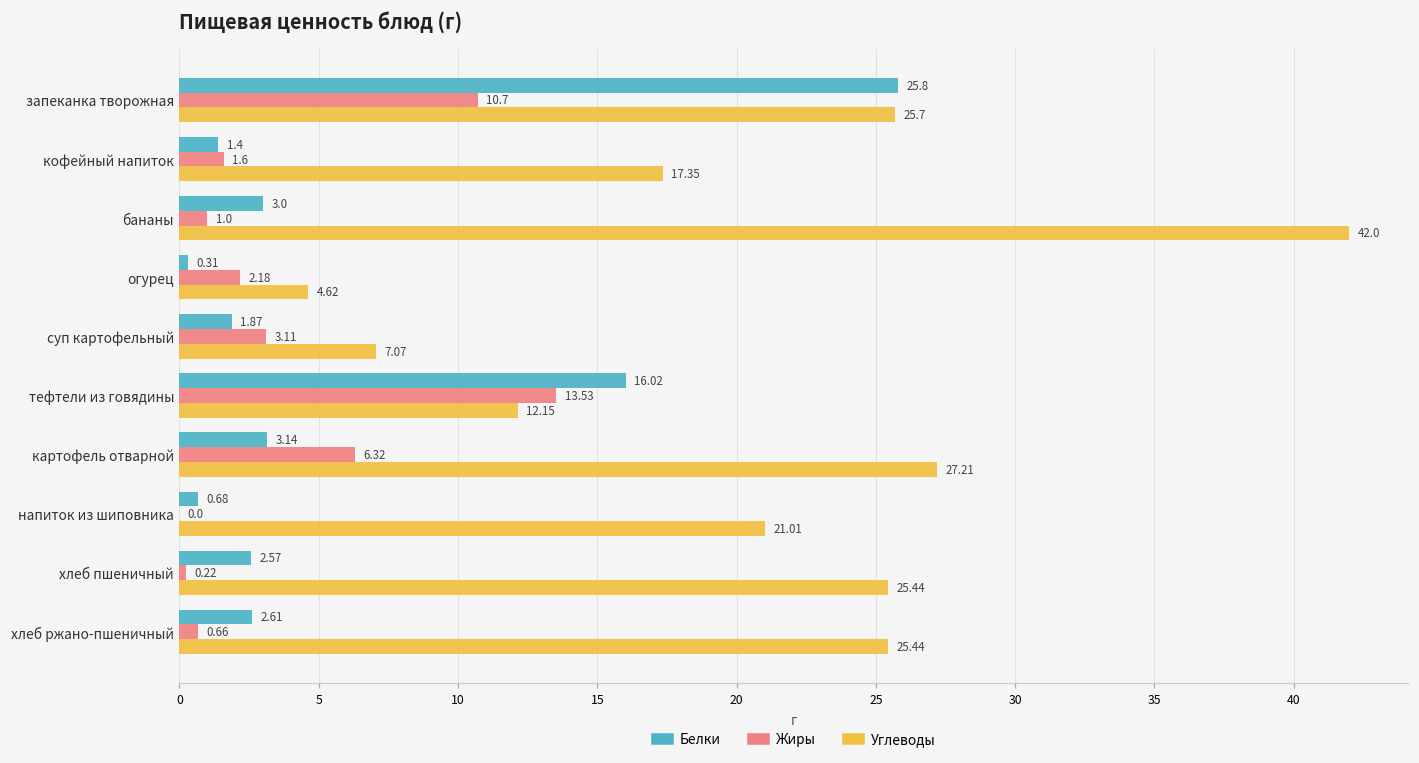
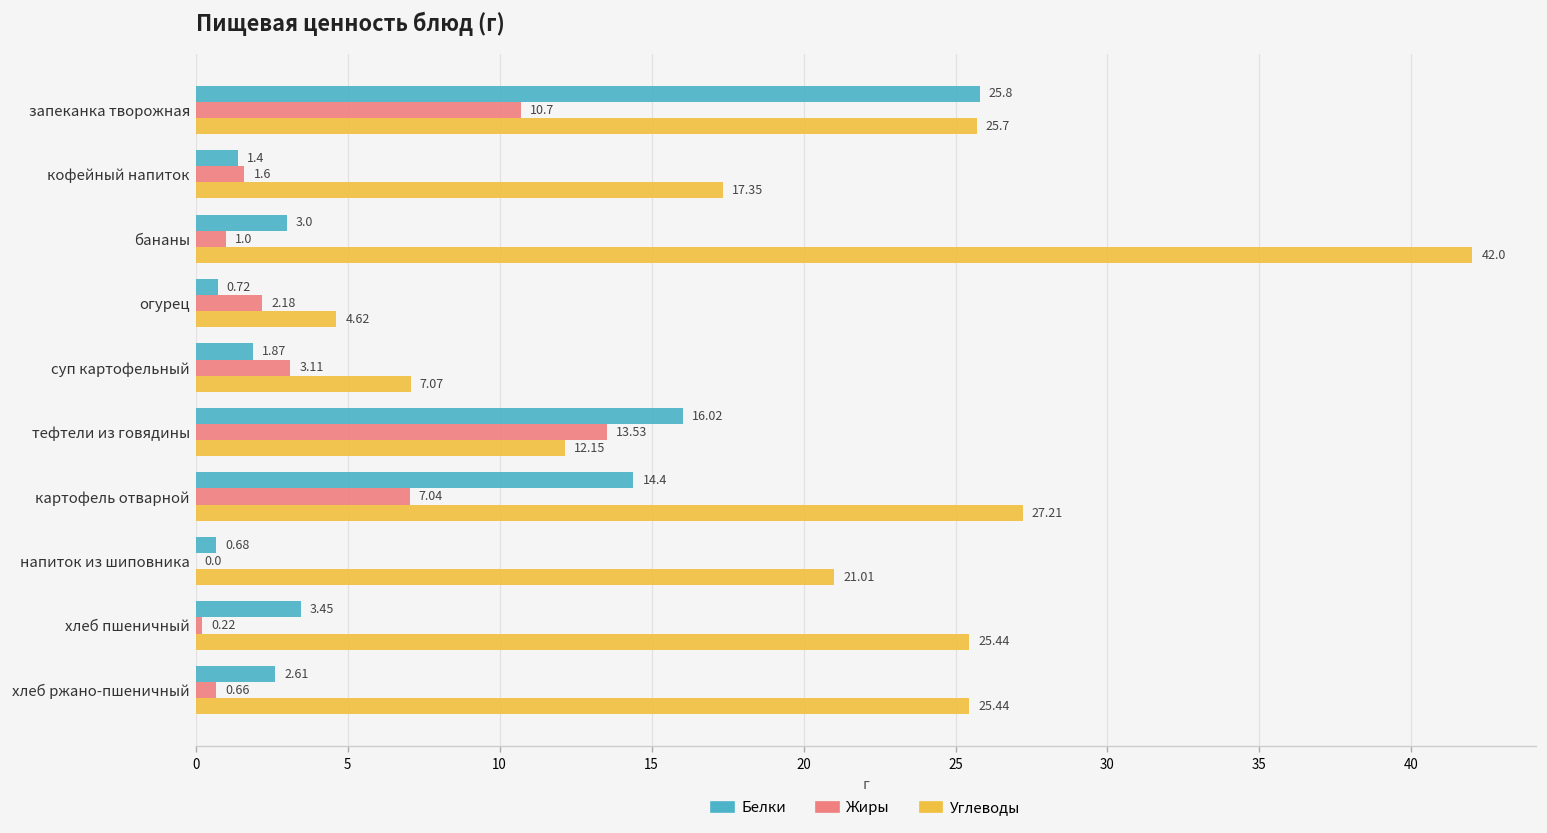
Белки, огурец: 0.31 -> 0.72
Белки, картофель отварной: 3.14 -> 14.4
Жиры, картофель отварной: 6.32 -> 7.04
Белки, хлеб пшеничный: 2.57 -> 3.45
